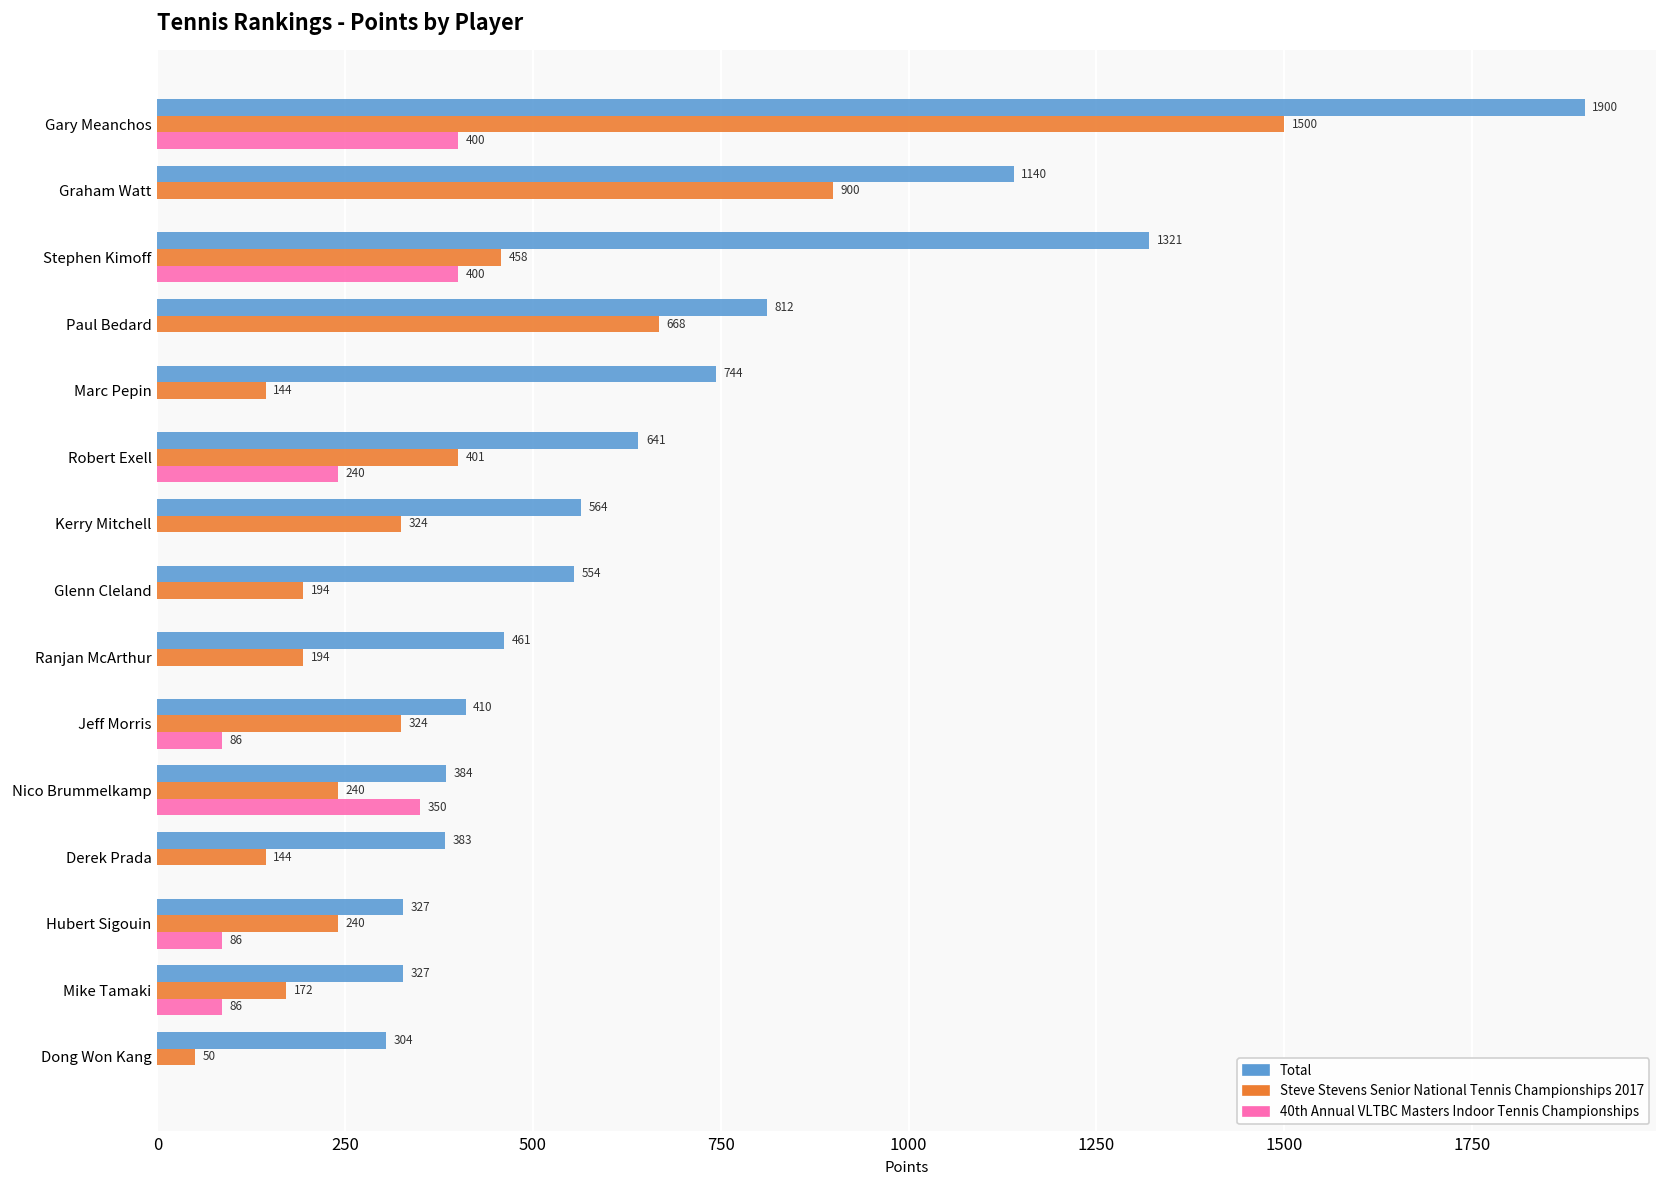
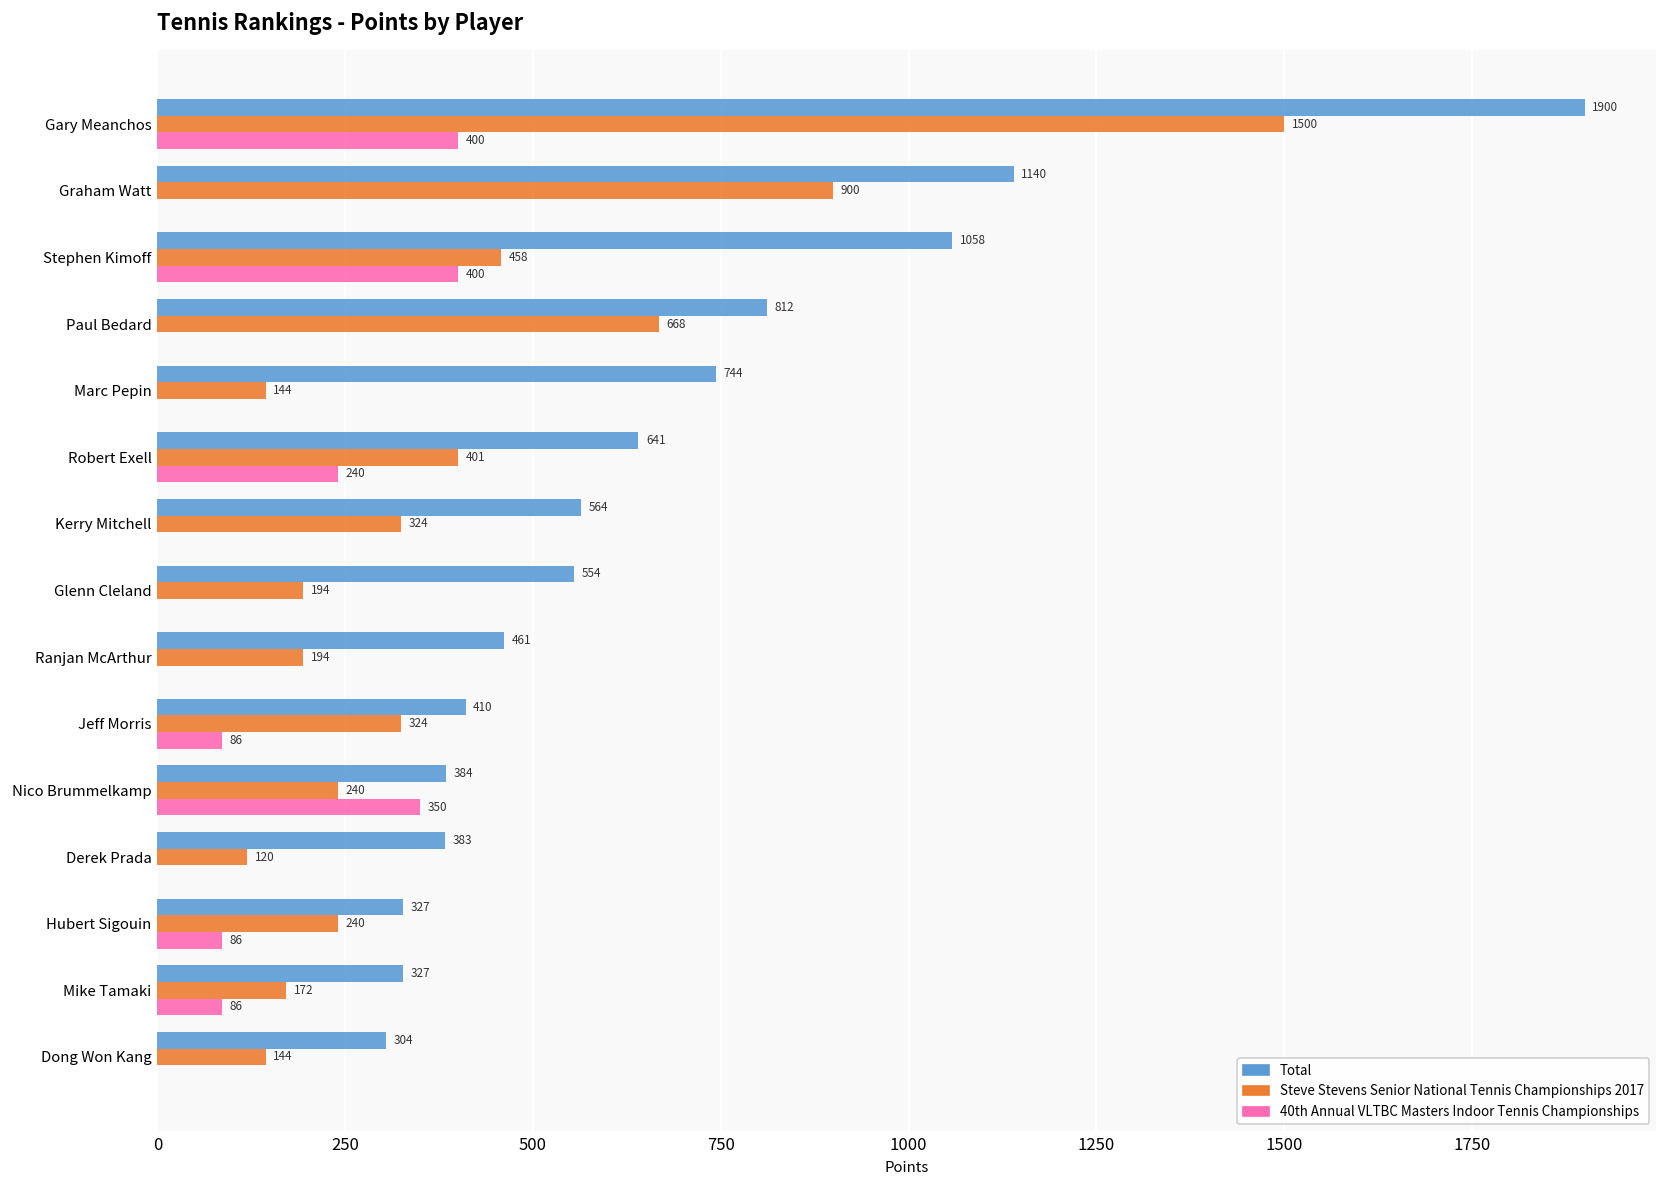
Total, Stephen Kimoff: 1321 -> 1058
Steve Stevens Senior National Tennis Championships 2017, Derek Prada: 144 -> 120
Steve Stevens Senior National Tennis Championships 2017, Dong Won Kang: 50 -> 144
